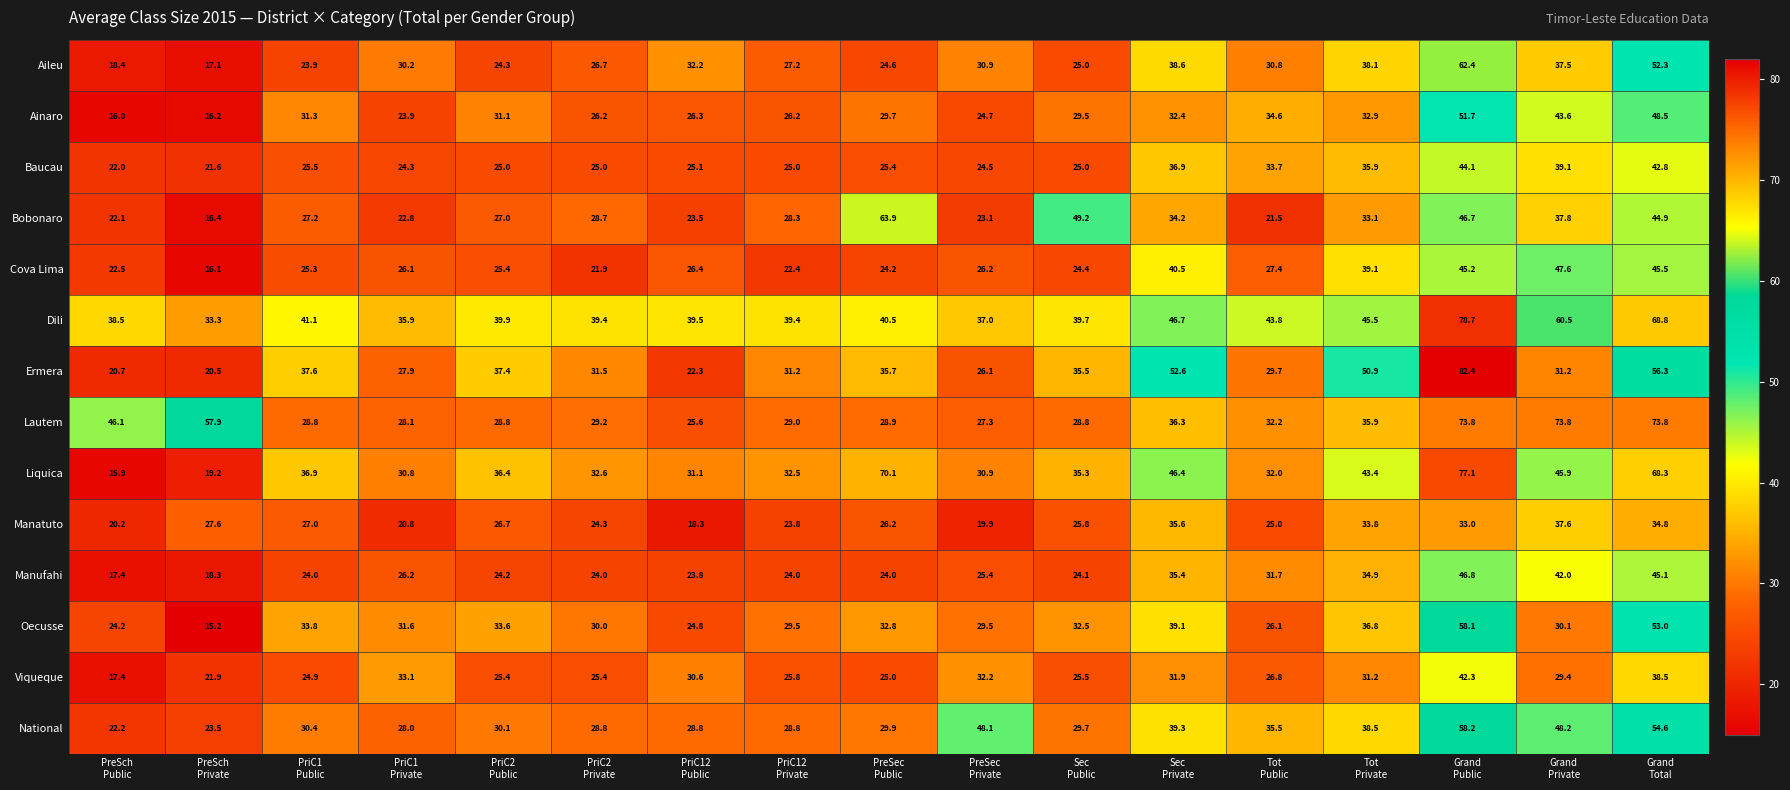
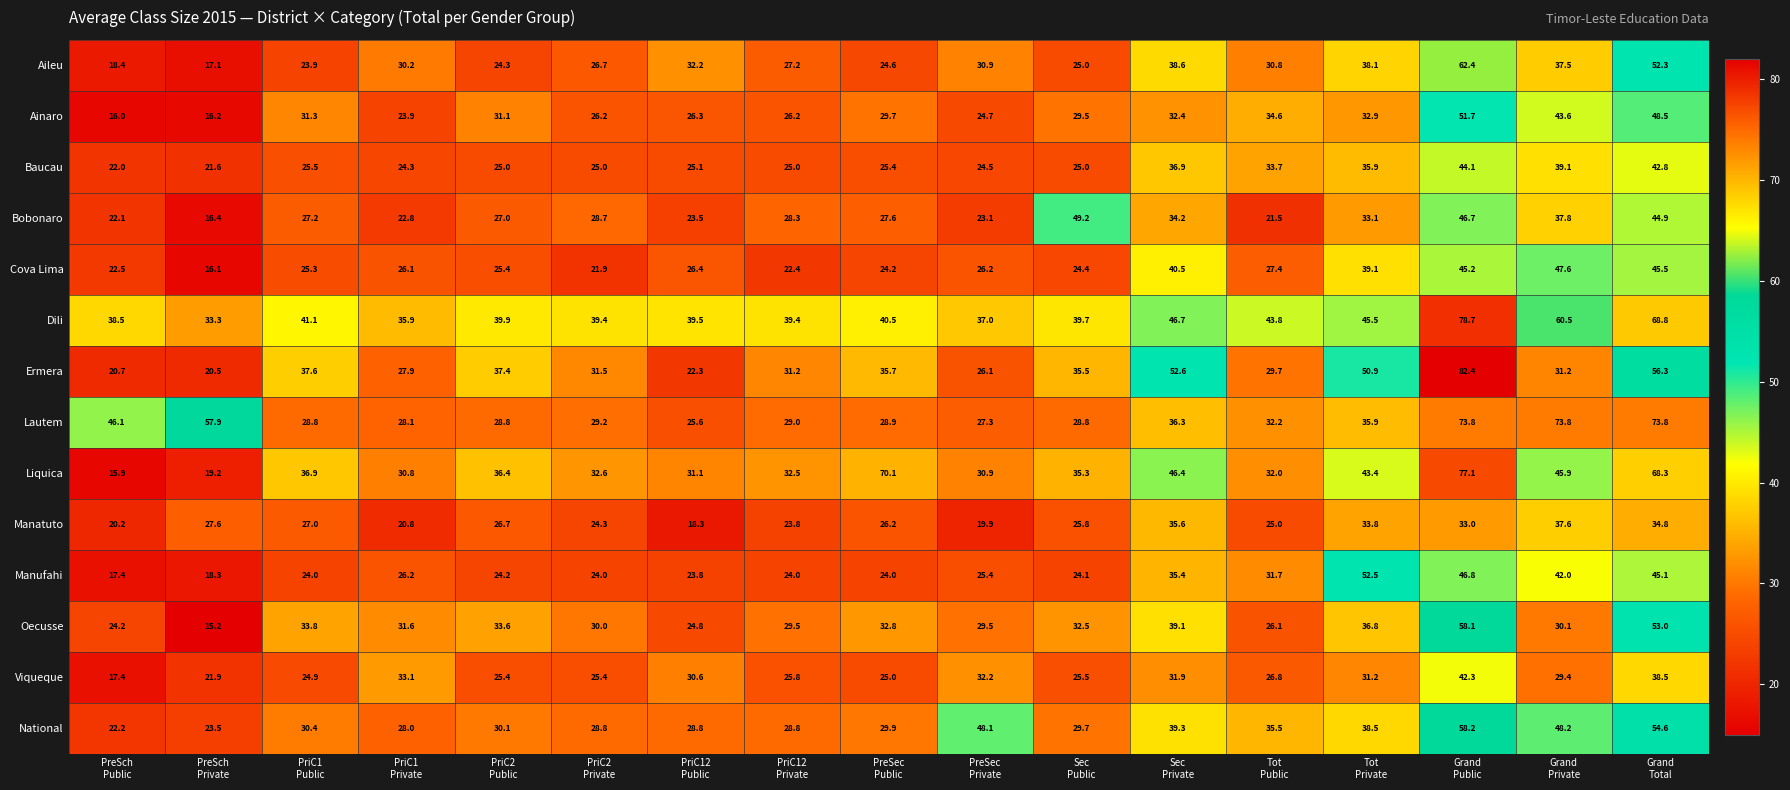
Bobonaro, PreSec Public: 63.9 -> 27.6
Manufahi, Tot Private: 34.9 -> 52.5
